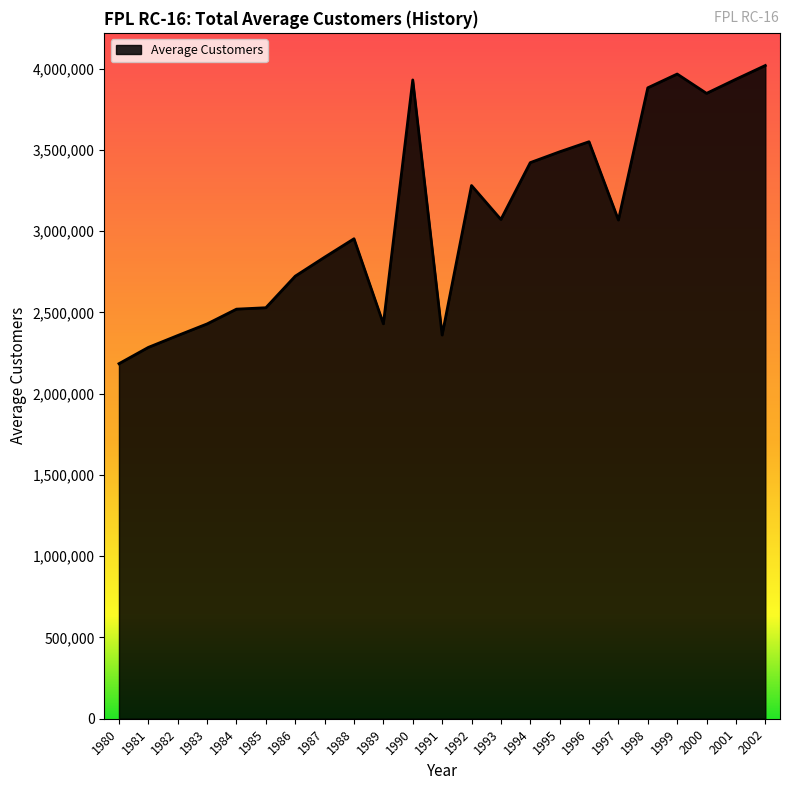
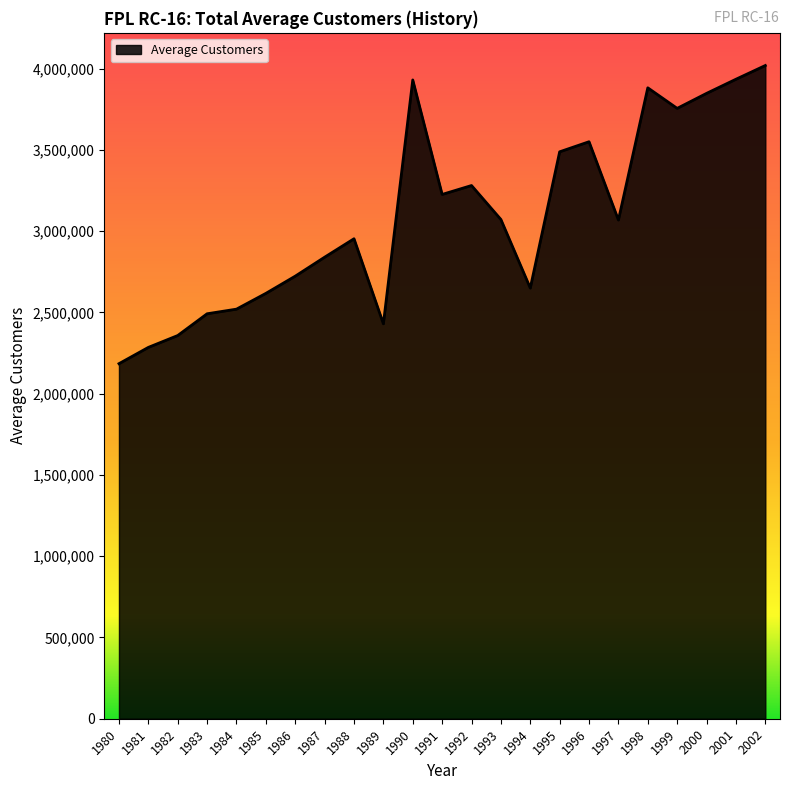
1983: 2,430,000 -> 2,490,000
1985: 2,530,000 -> 2,620,000
1991: 2,360,000 -> 3,230,000
1994: 3,420,000 -> 2,650,000
1999: 3,970,000 -> 3,760,000
